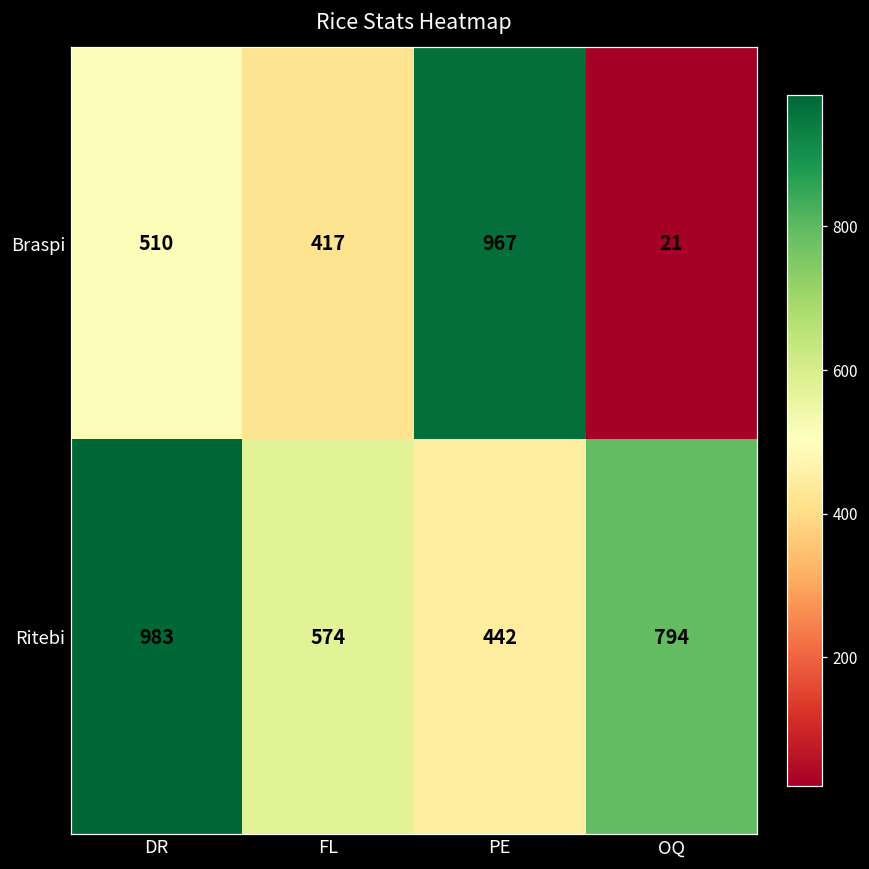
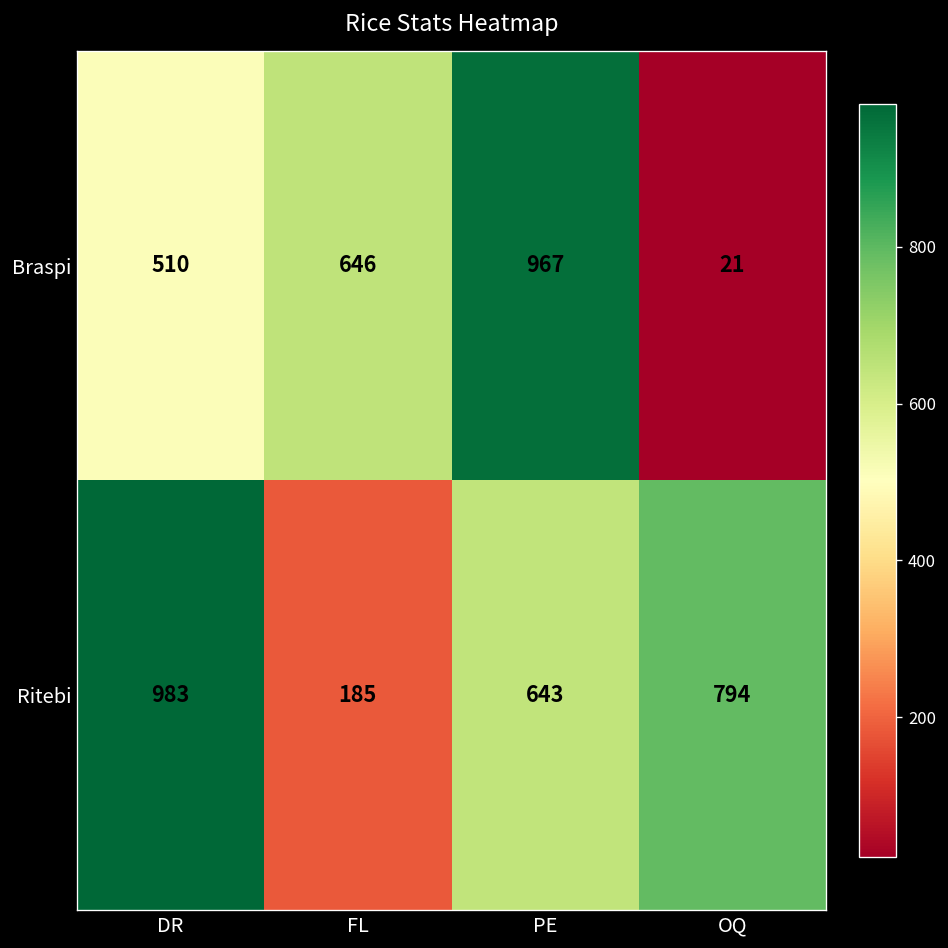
Braspi, FL: 417 -> 646
Ritebi, FL: 574 -> 185
Ritebi, PE: 442 -> 643
